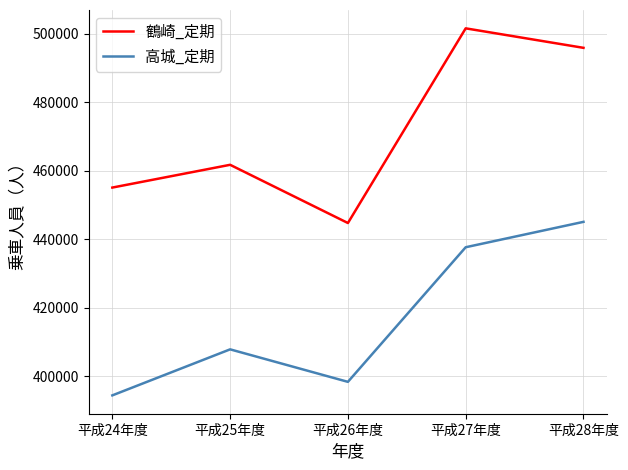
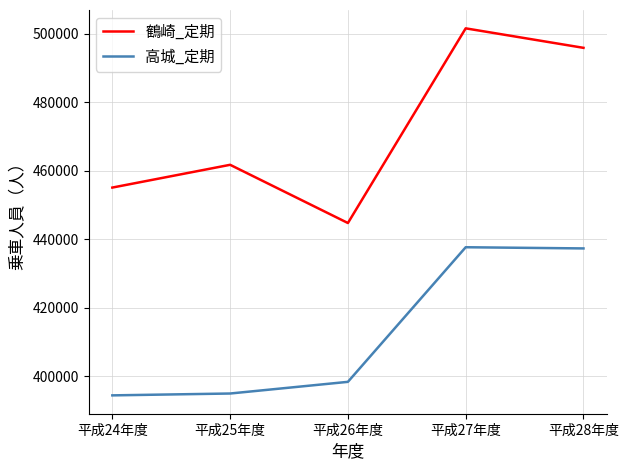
高城_定期, 平成25年度: 408000 -> 395000
高城_定期, 平成28年度: 445000 -> 437000
